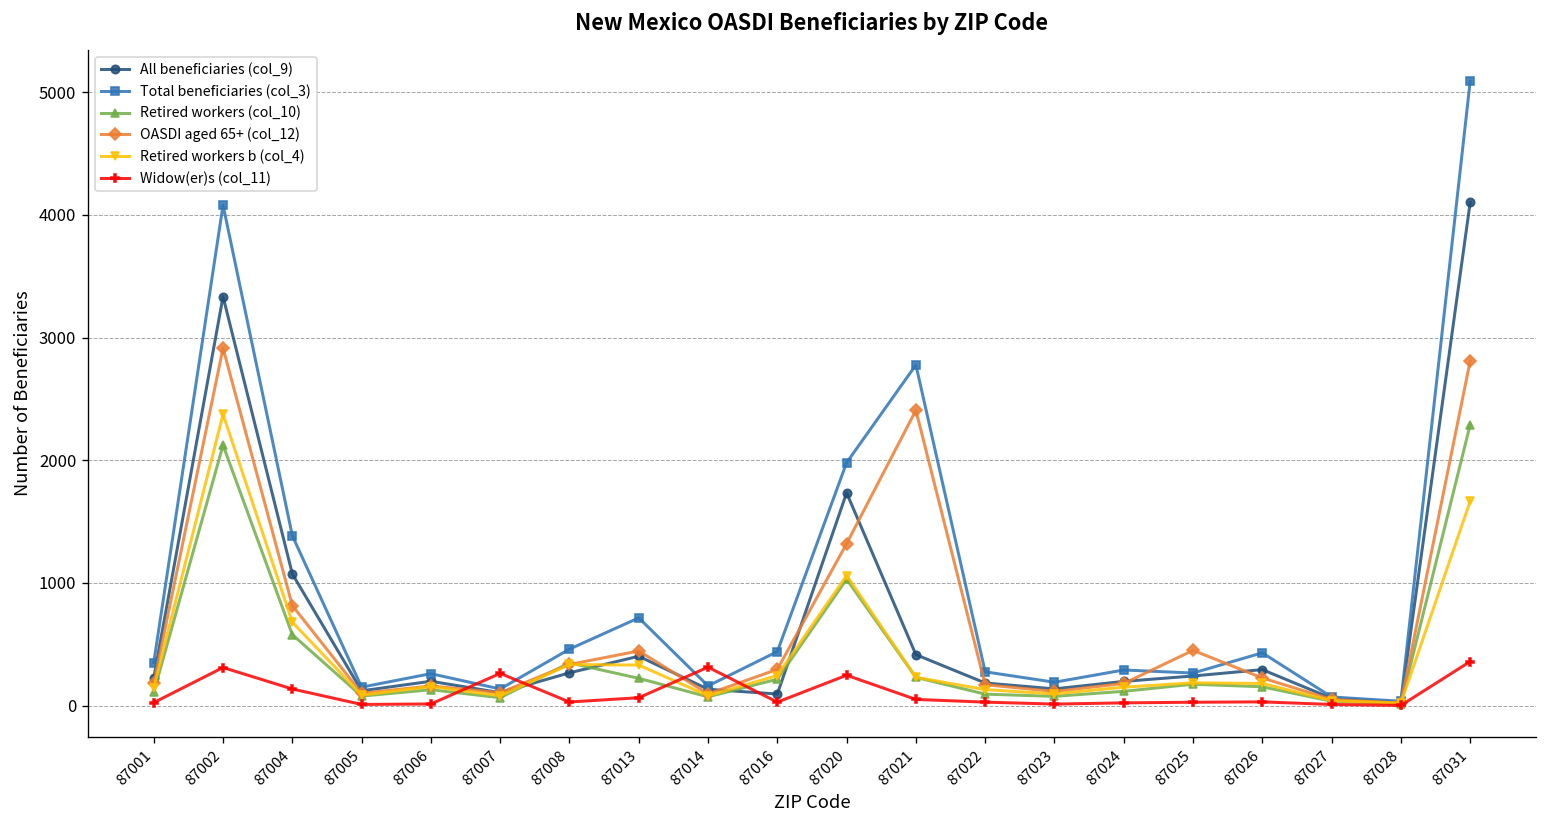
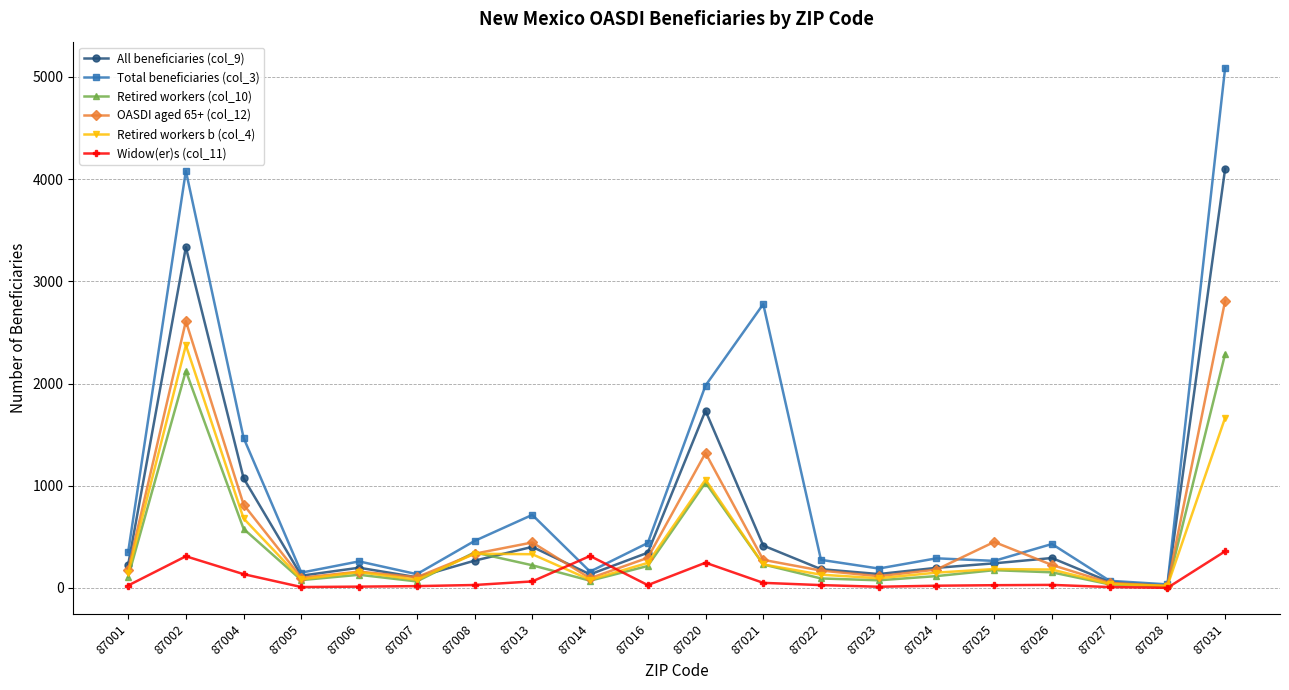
OASDI aged 65+ (col_12), 87002: 2910 -> 2610
Total beneficiaries (col_3), 87004: 1390 -> 1470
Widow(er)s (col_11), 87007: 260 -> 20
All beneficiaries (col_9), 87016: 90 -> 350
OASDI aged 65+ (col_12), 87021: 2410 -> 280
